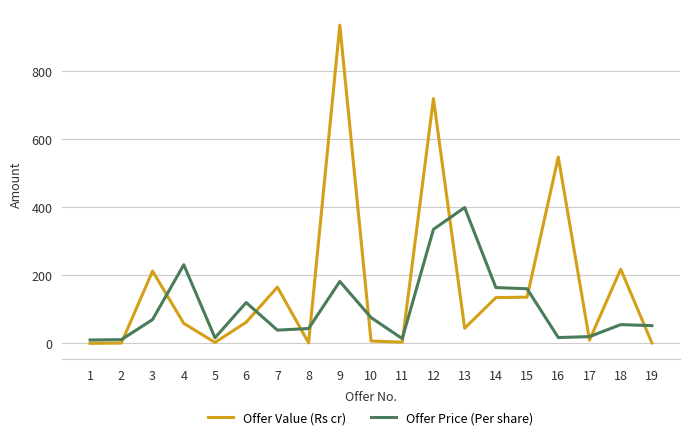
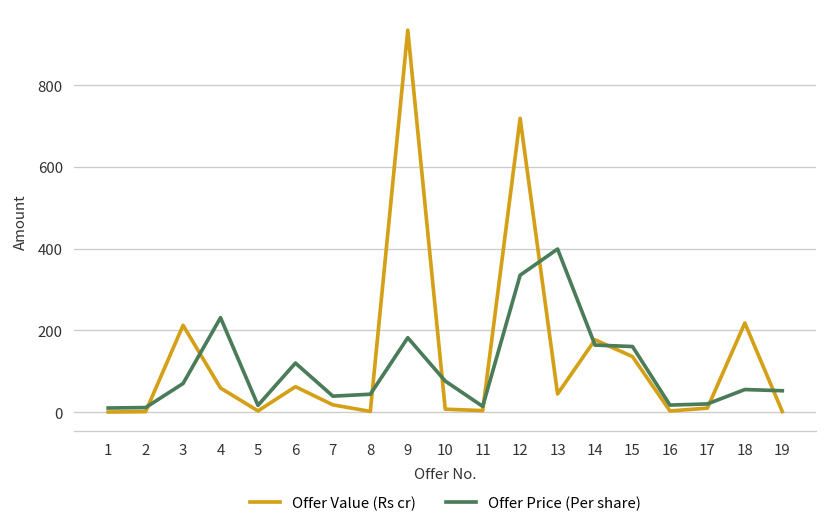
Offer Value (Rs cr), 7: 170 -> 20
Offer Value (Rs cr), 14: 130 -> 180
Offer Value (Rs cr), 16: 550 -> 0
